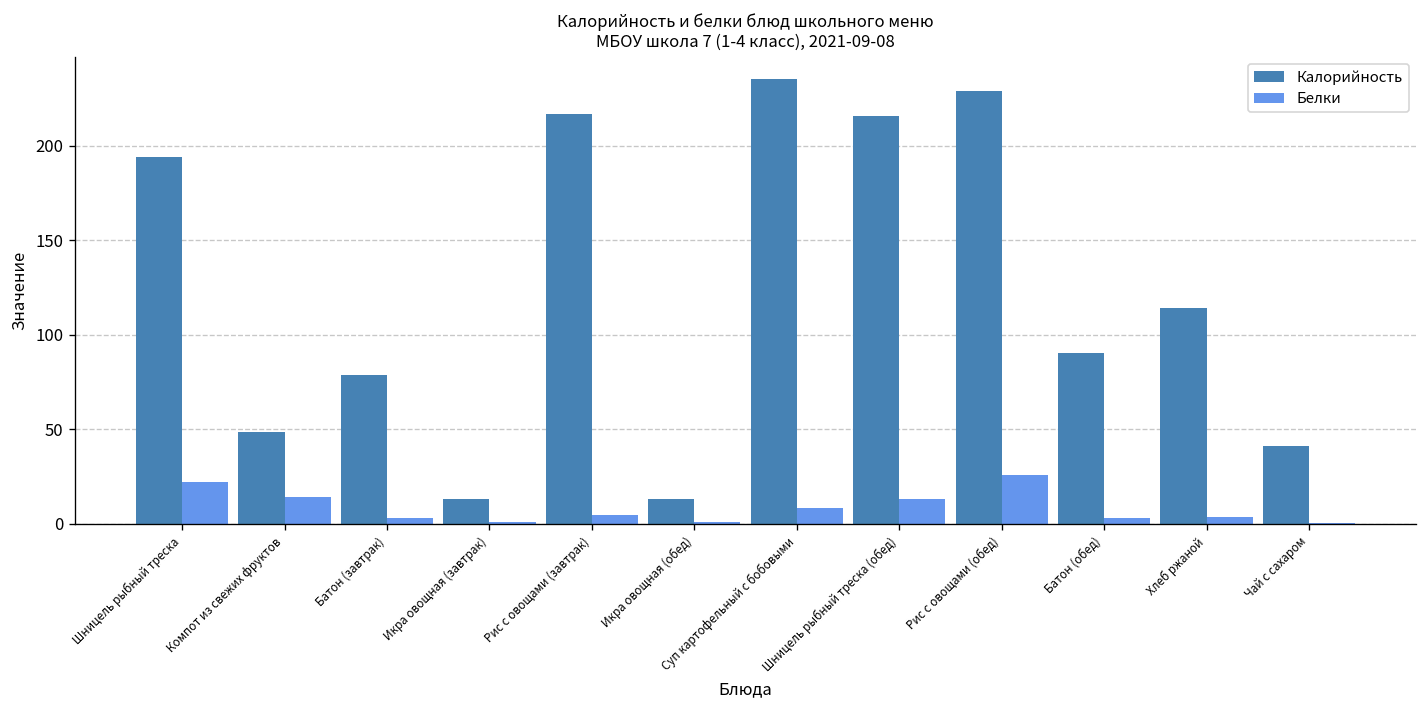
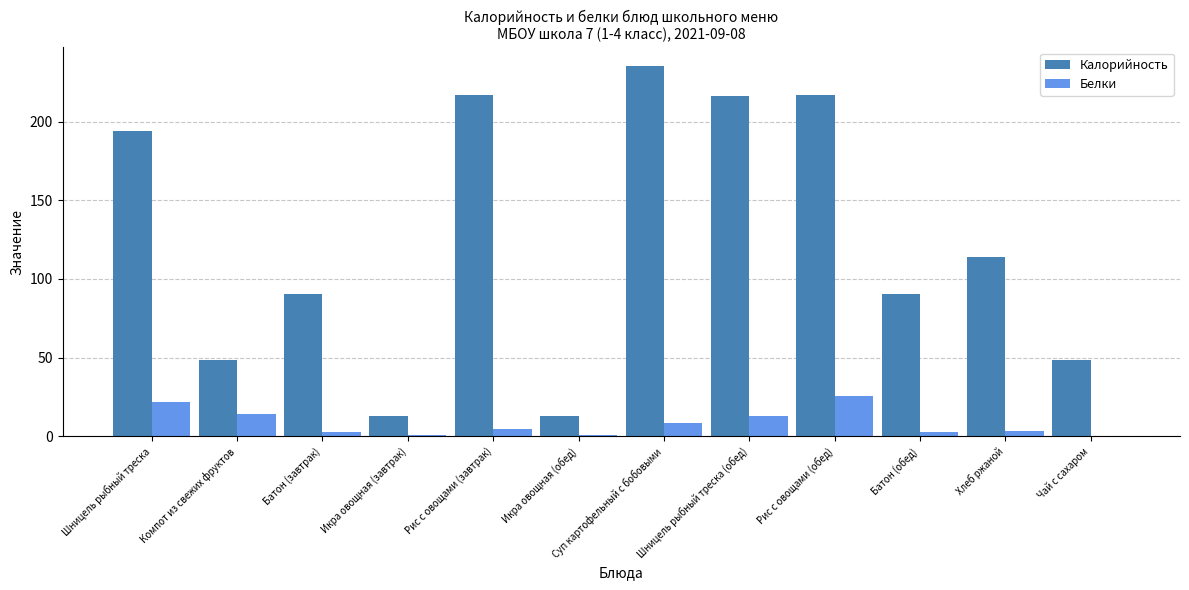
Калорийность, Батон (завтрак): 79 -> 90
Калорийность, Рис с овощами (обед): 229 -> 217
Калорийность, Чай с сахаром: 41 -> 49
